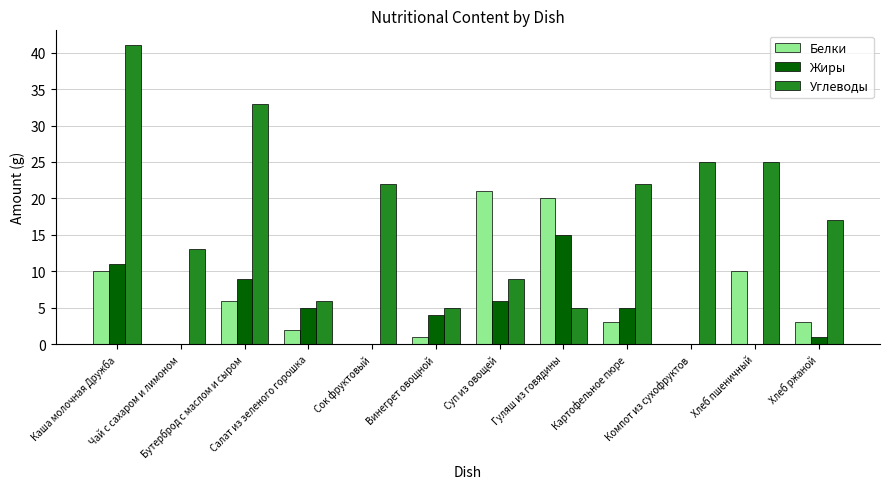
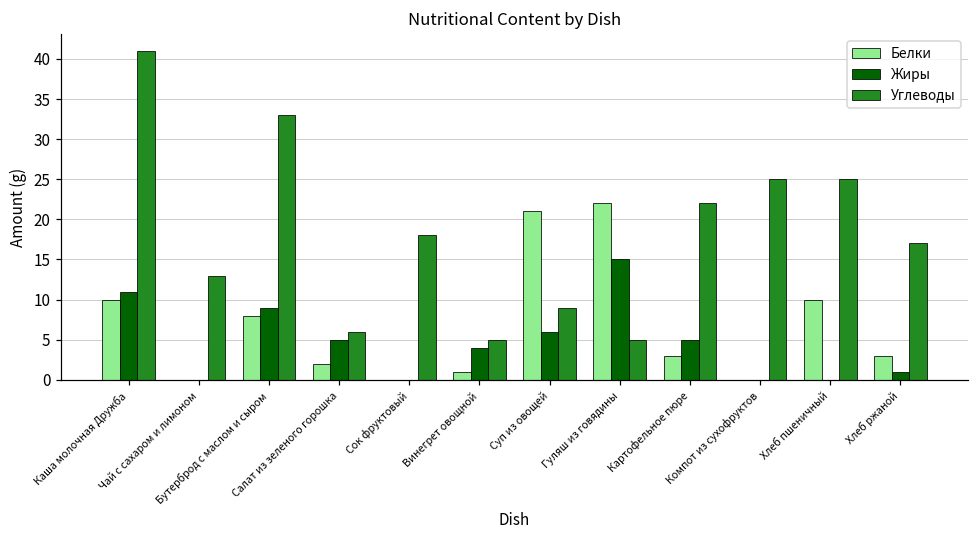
Белки, Бутерброд с маслом и сыром: 6 -> 8
Углеводы, Сок фруктовый: 22 -> 18
Белки, Гуляш из говядины: 20 -> 22
